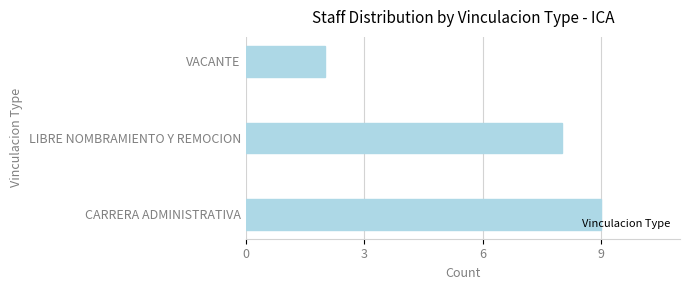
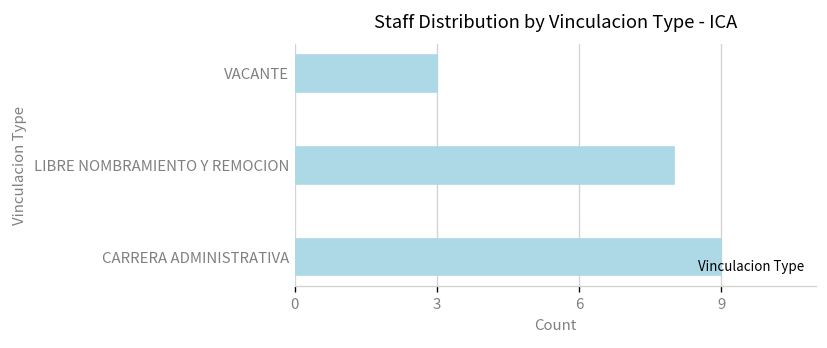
VACANTE: 2 -> 3
